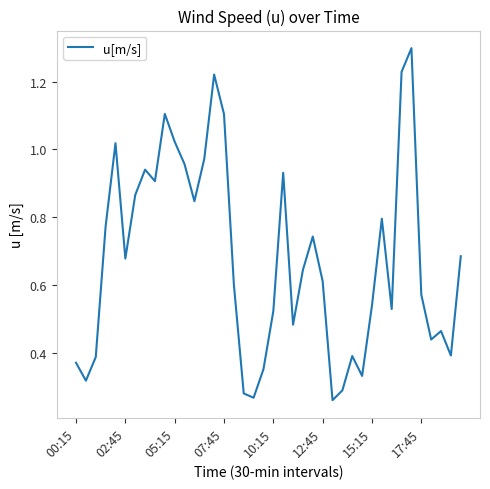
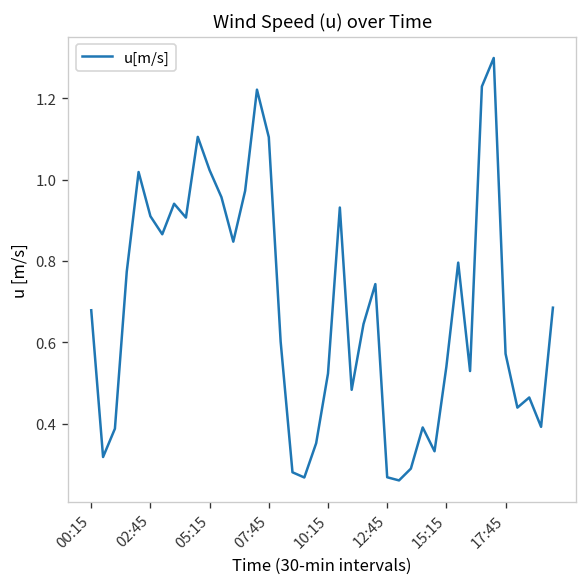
00:15: 0.37 -> 0.68
02:45: 0.68 -> 0.91
12:45: 0.61 -> 0.27
